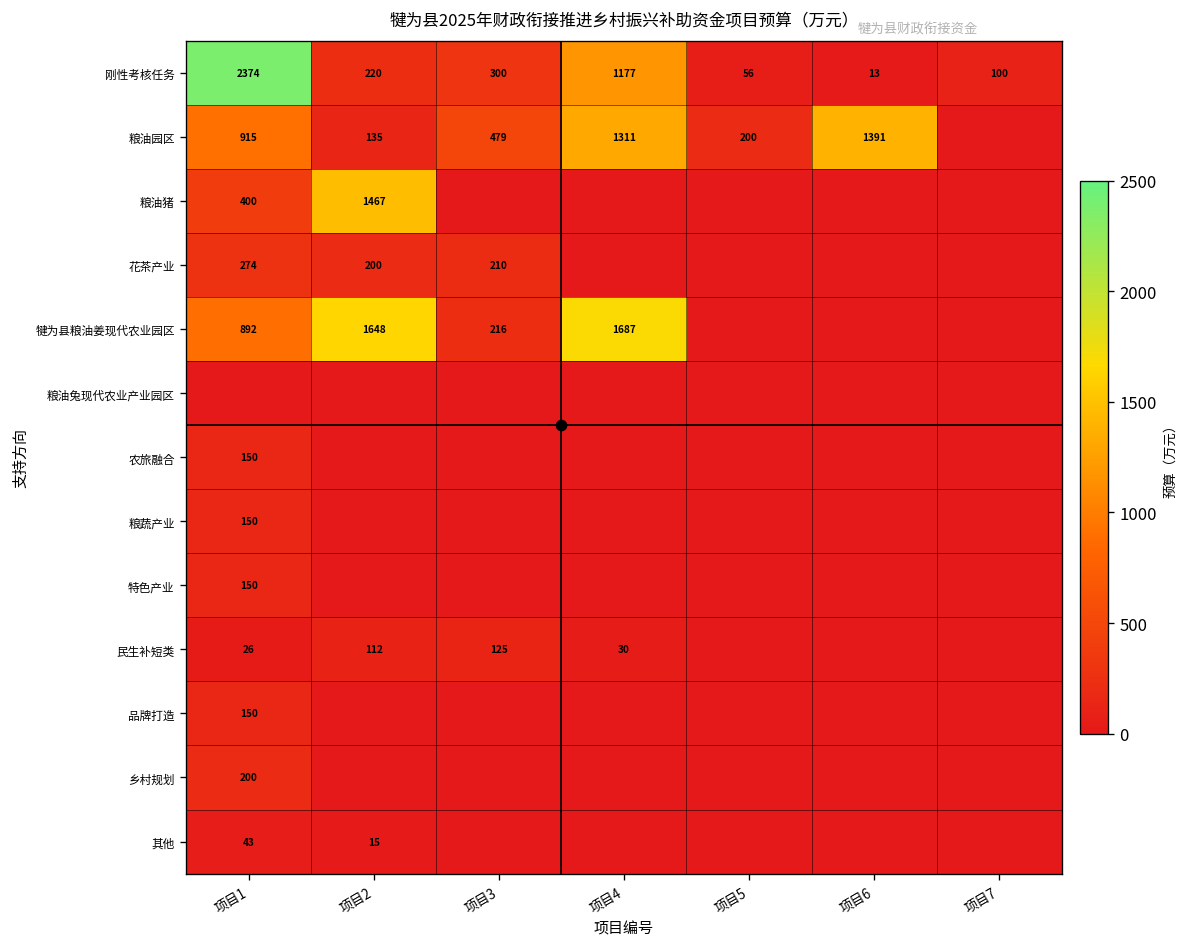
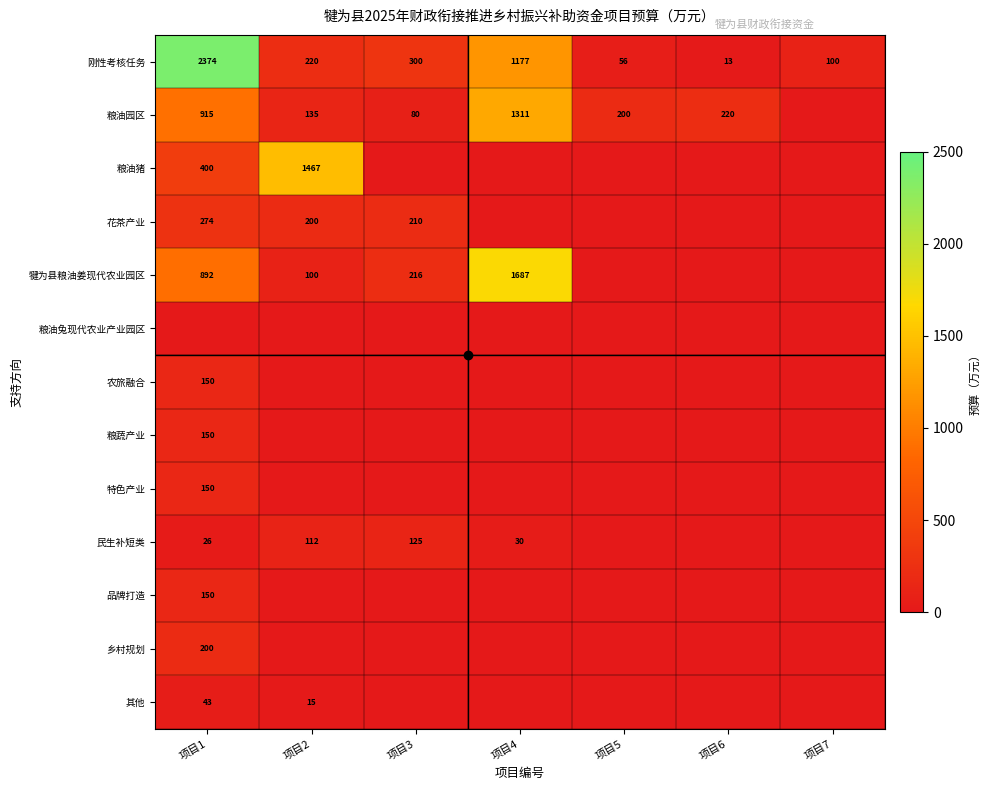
粮油园区, 项目3: 479 -> 80
粮油园区, 项目6: 1391 -> 220
犍为县粮油姜现代农业园区, 项目2: 1648 -> 100
